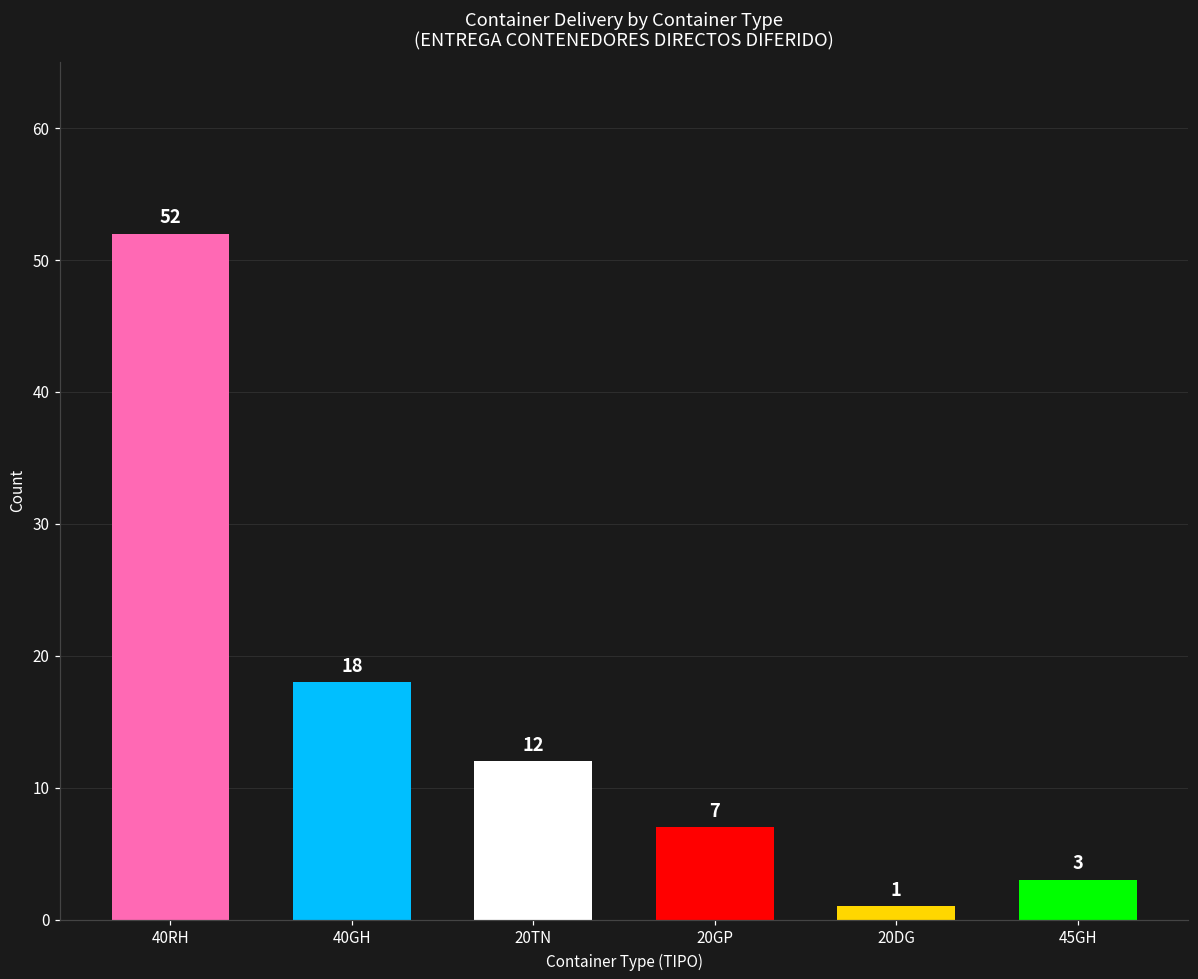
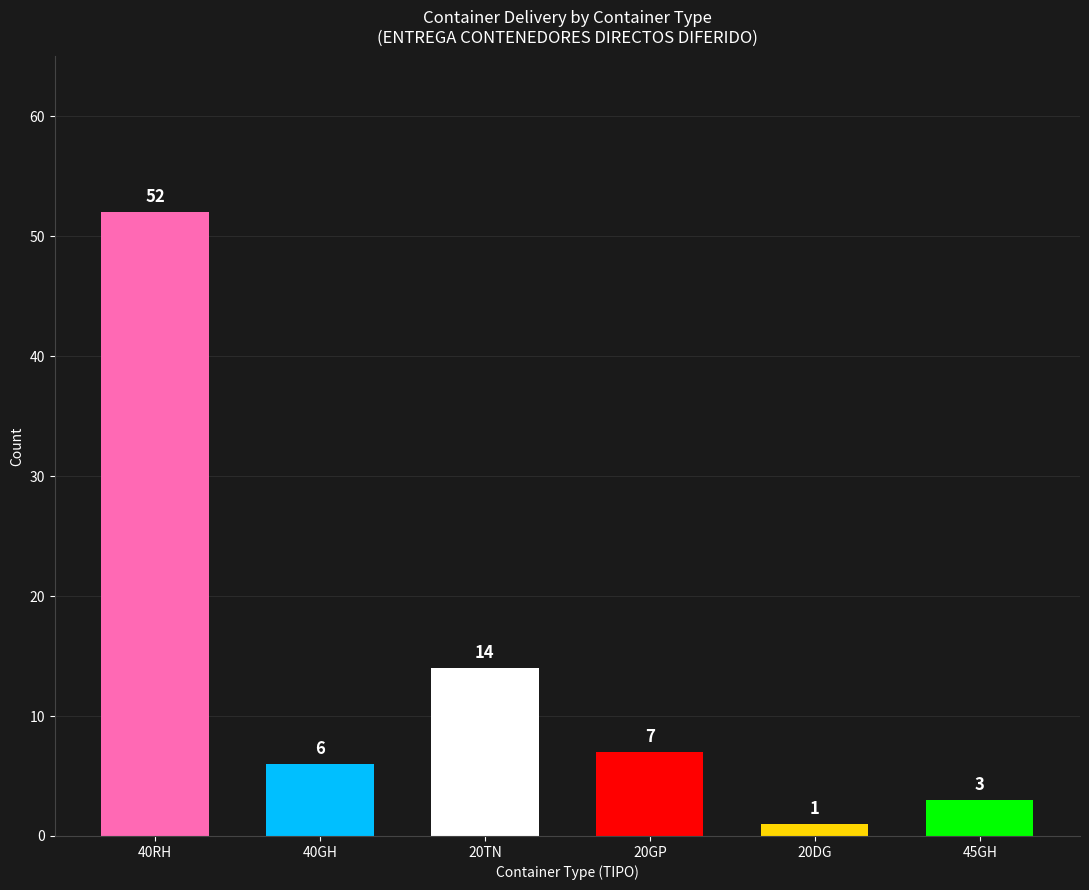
40GH: 18 -> 6
20TN: 12 -> 14
